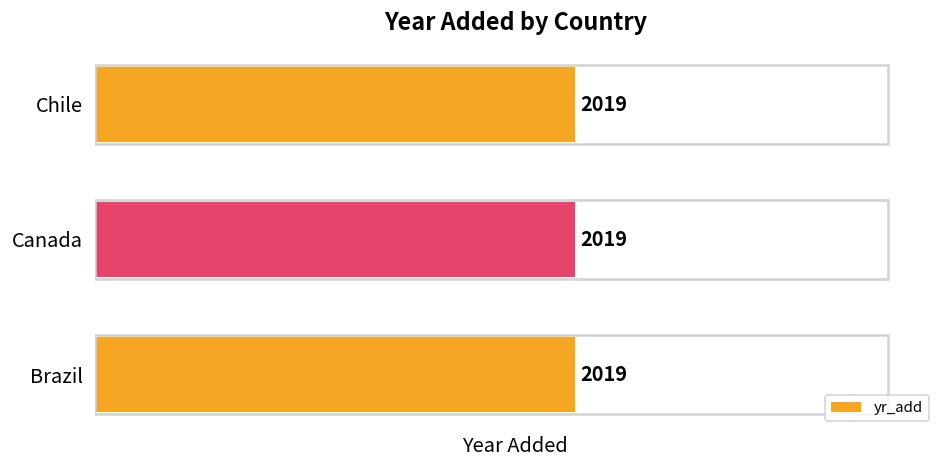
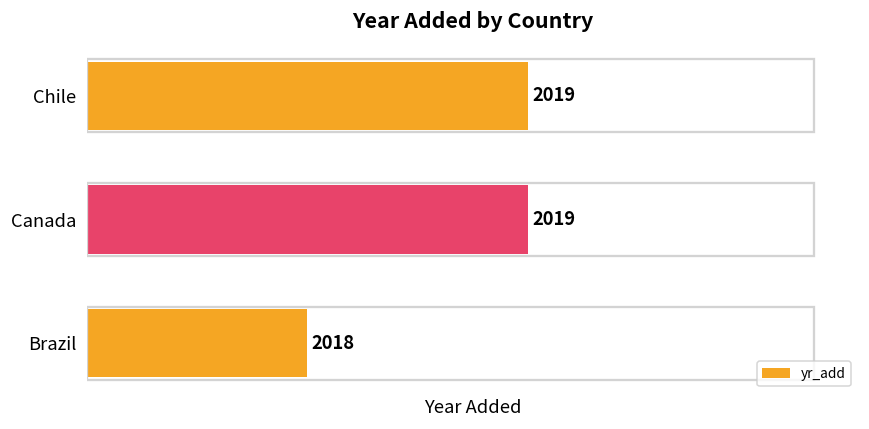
Brazil: 2019 -> 2018
